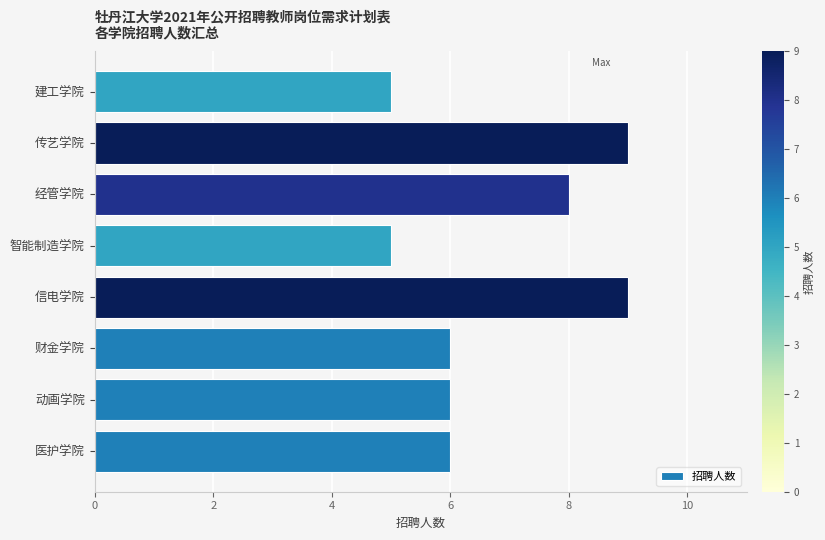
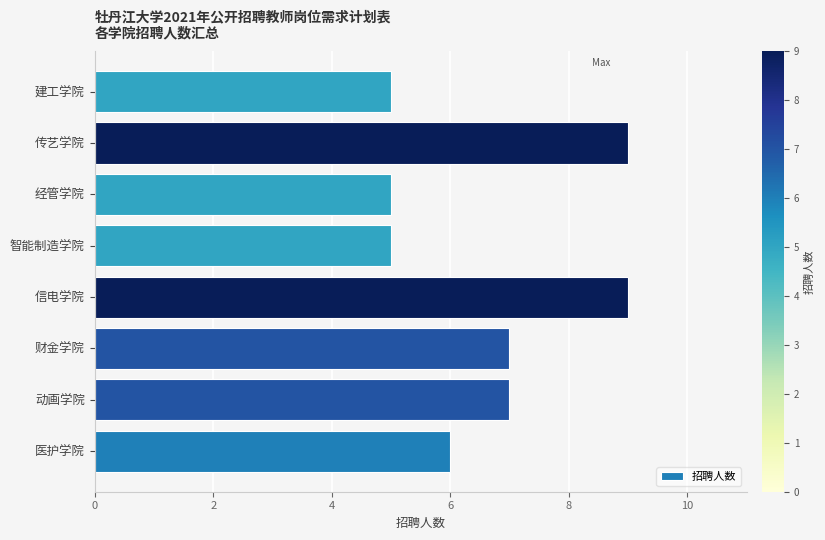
经管学院: 8 -> 5
财金学院: 6 -> 7
动画学院: 6 -> 7
